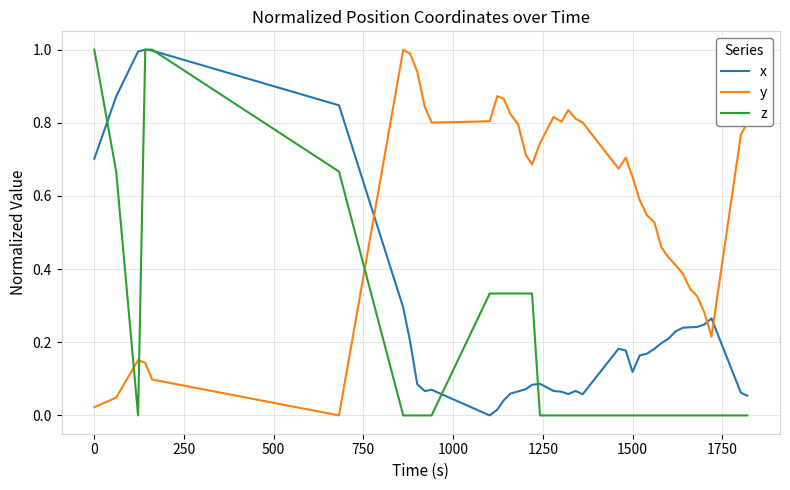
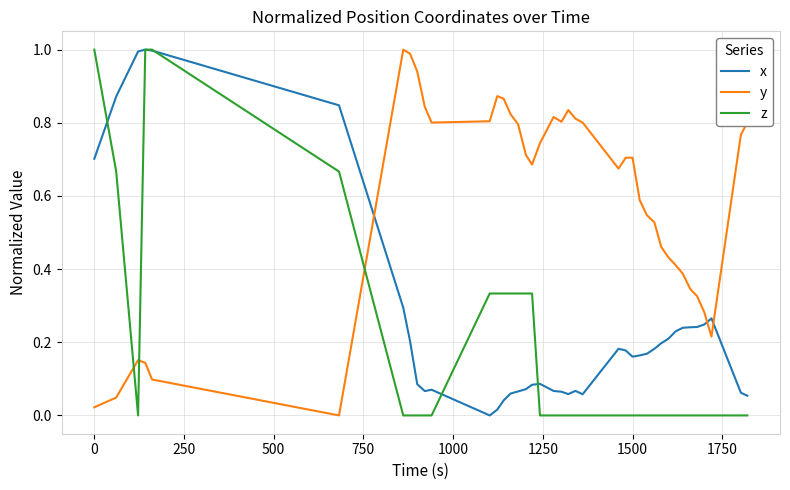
x, 1500: 0.12 -> 0.16
y, 1500: 0.65 -> 0.70
